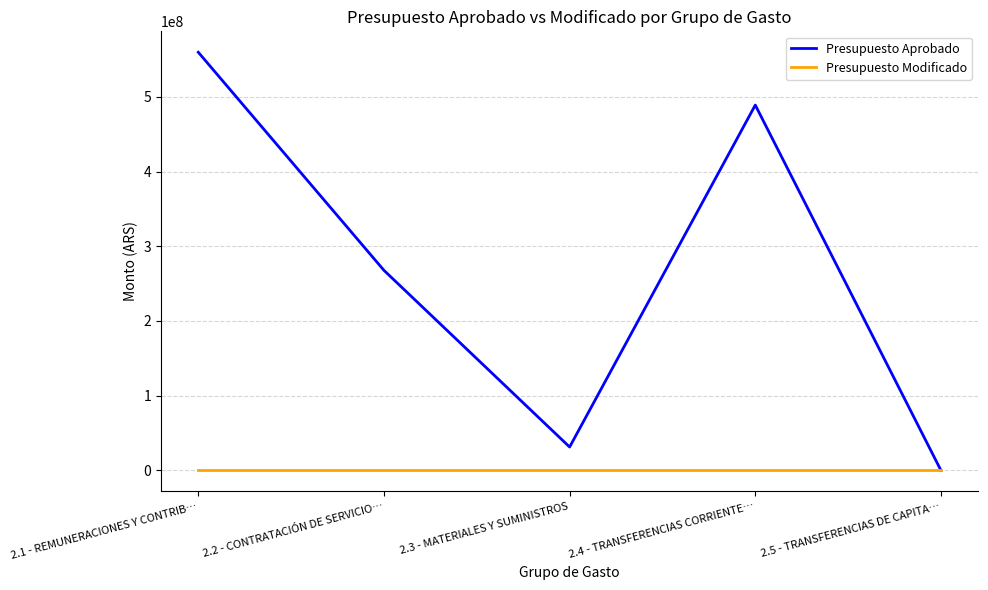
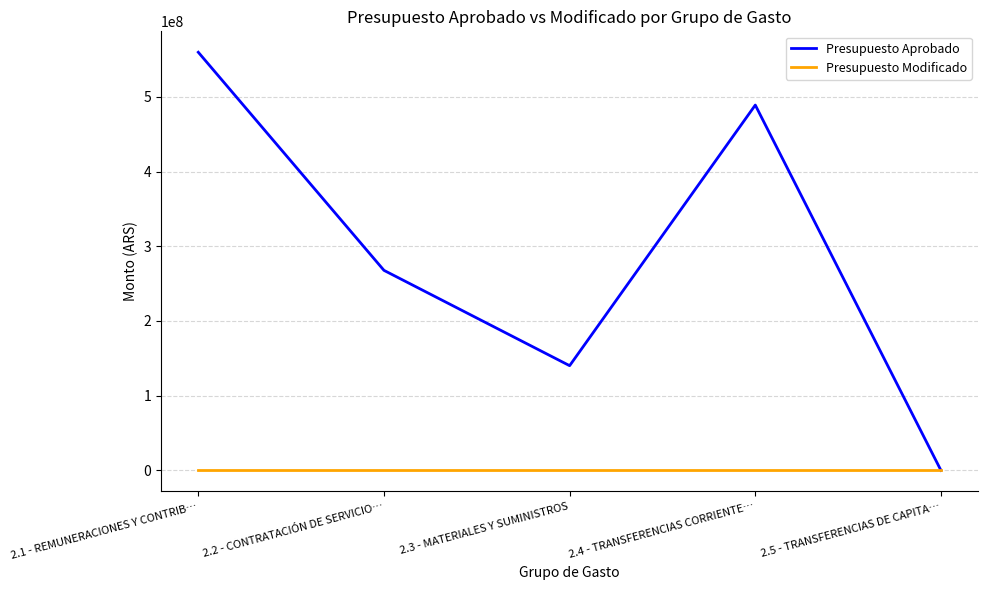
Presupuesto Aprobado, 2.3 - MATERIALES Y SUMINISTROS: 30000000 -> 140000000
